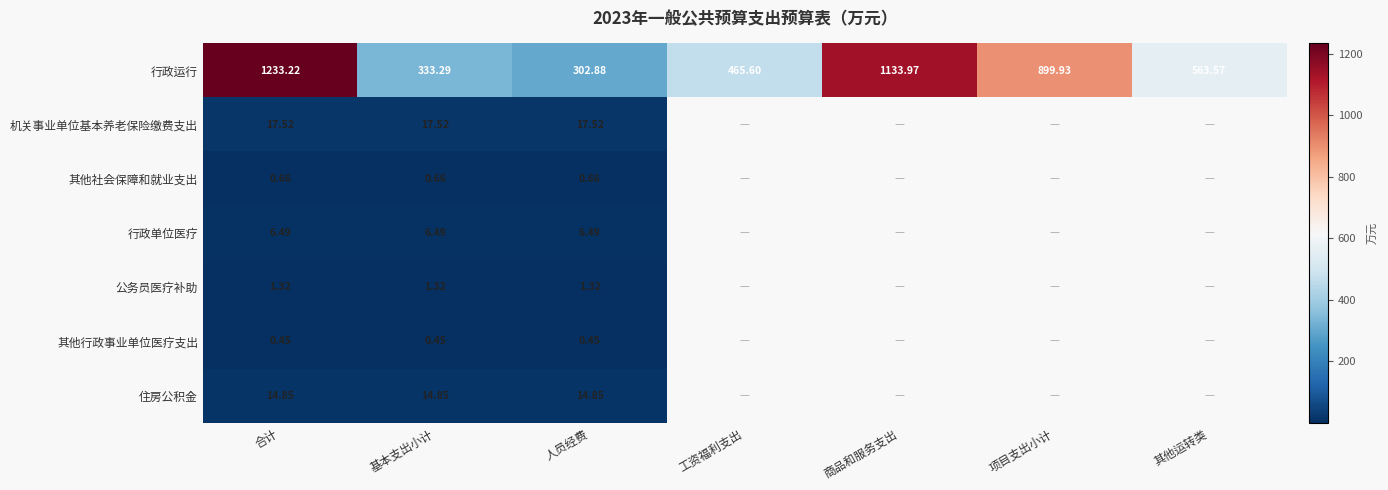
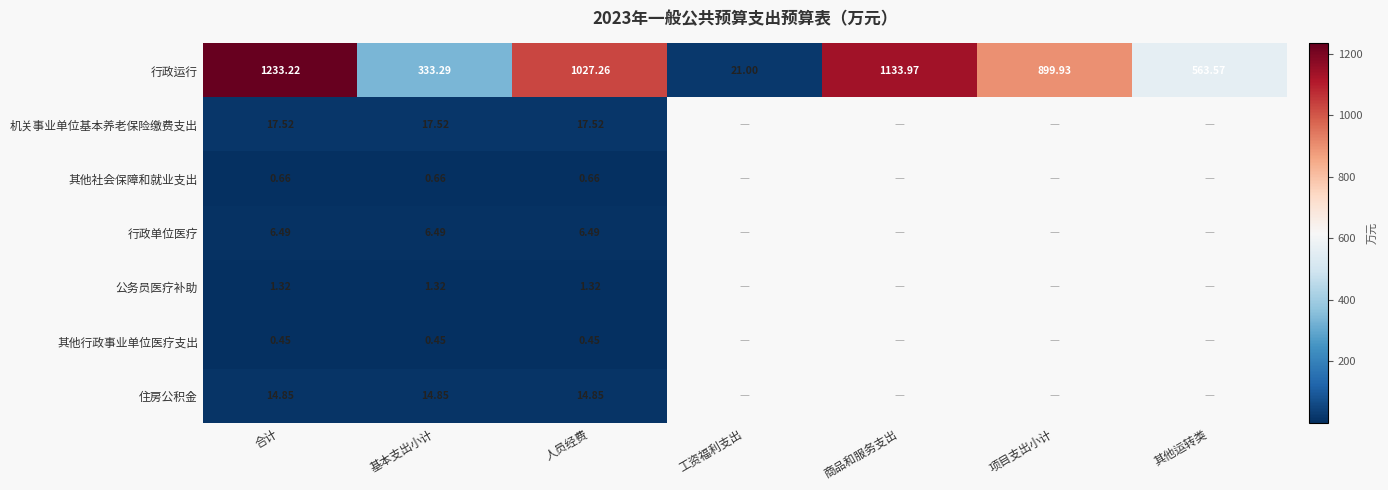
行政运行, 人员经费: 302.88 -> 1027.26
行政运行, 工资福利支出: 465.60 -> 21.00
